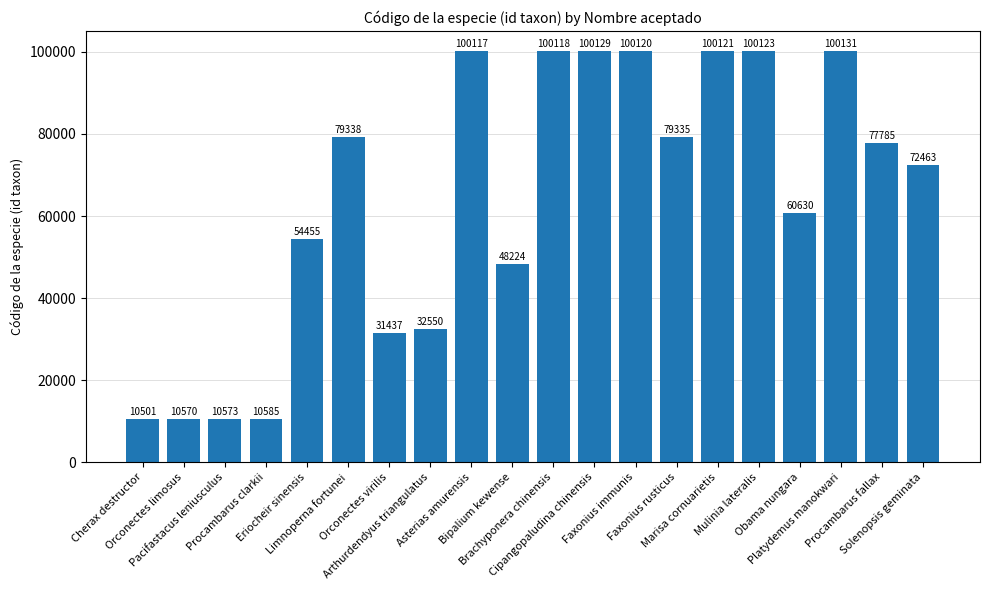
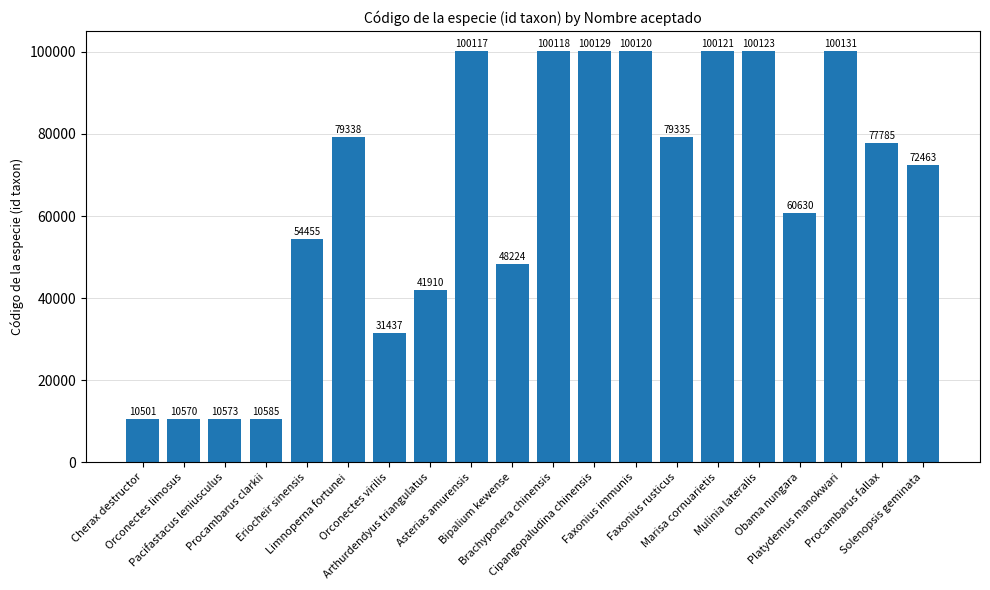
Arthurdendyus triangulatus: 32550 -> 41910
